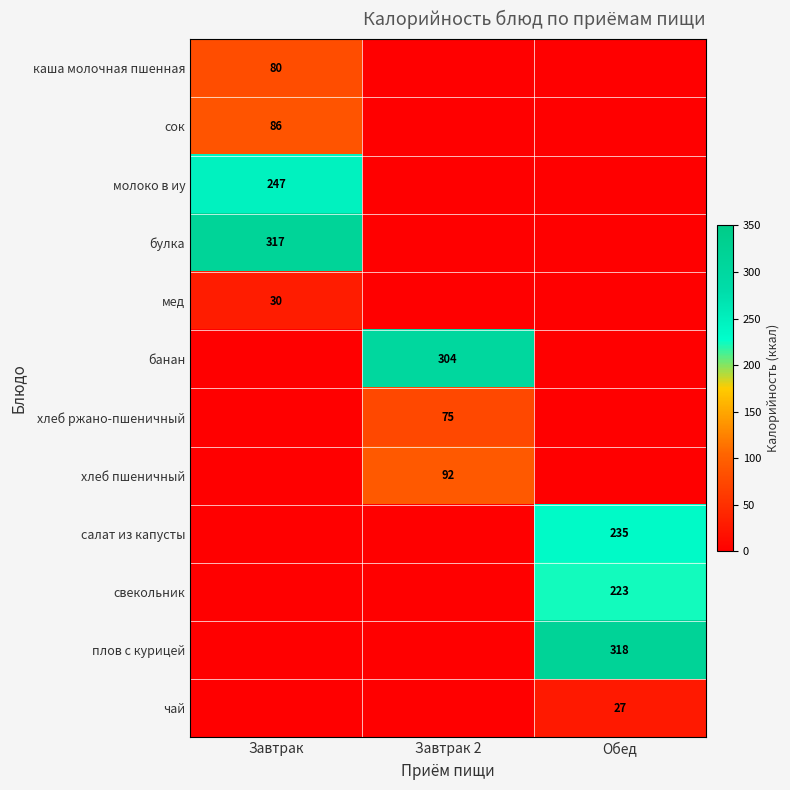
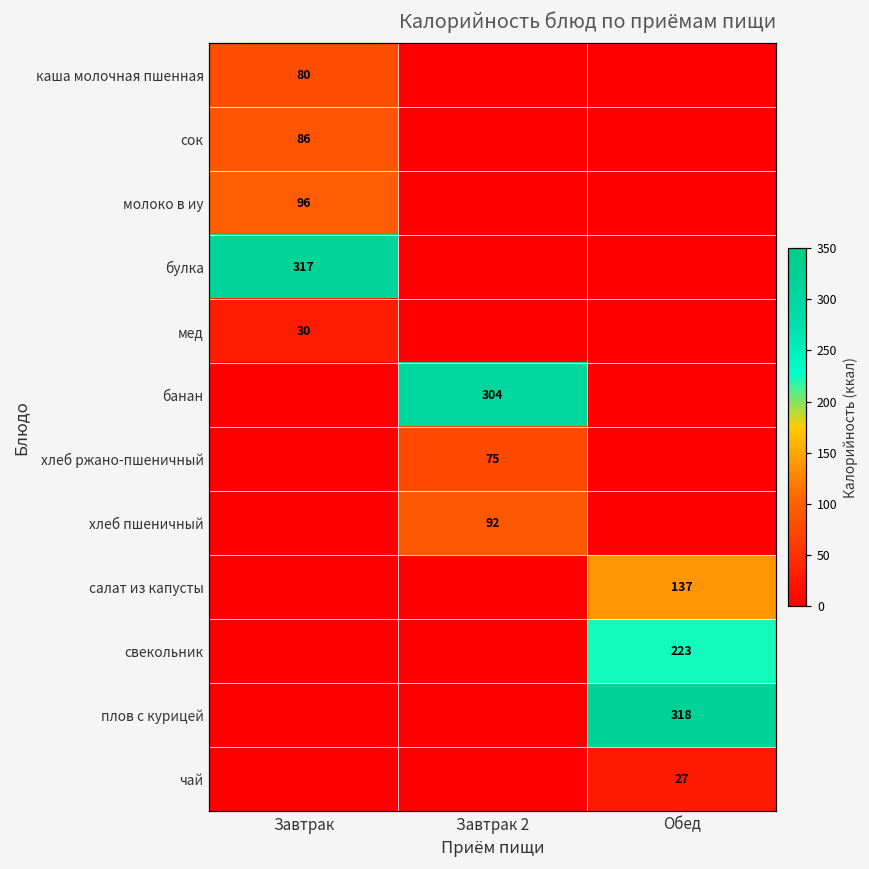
молоко в иу, Завтрак: 247 -> 96
салат из капусты, Обед: 235 -> 137
